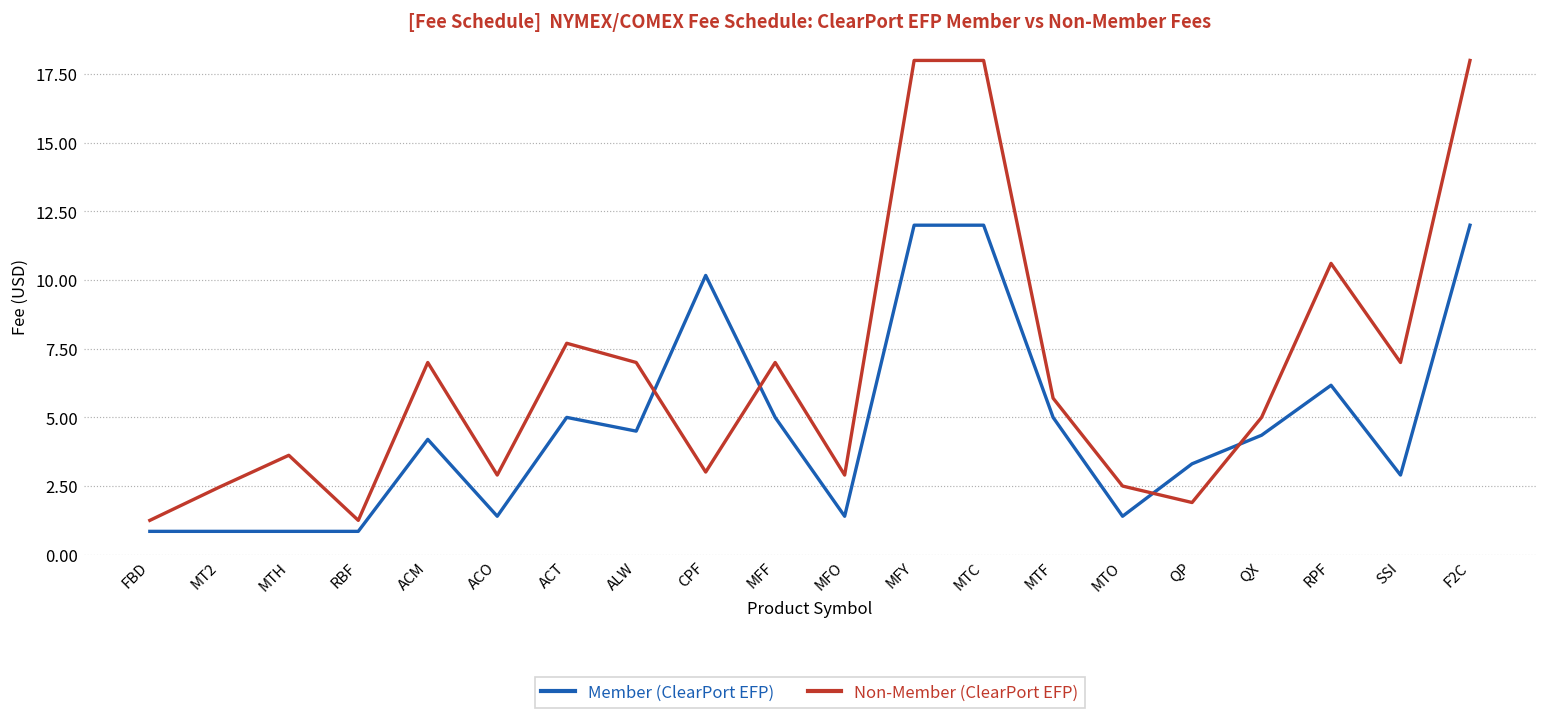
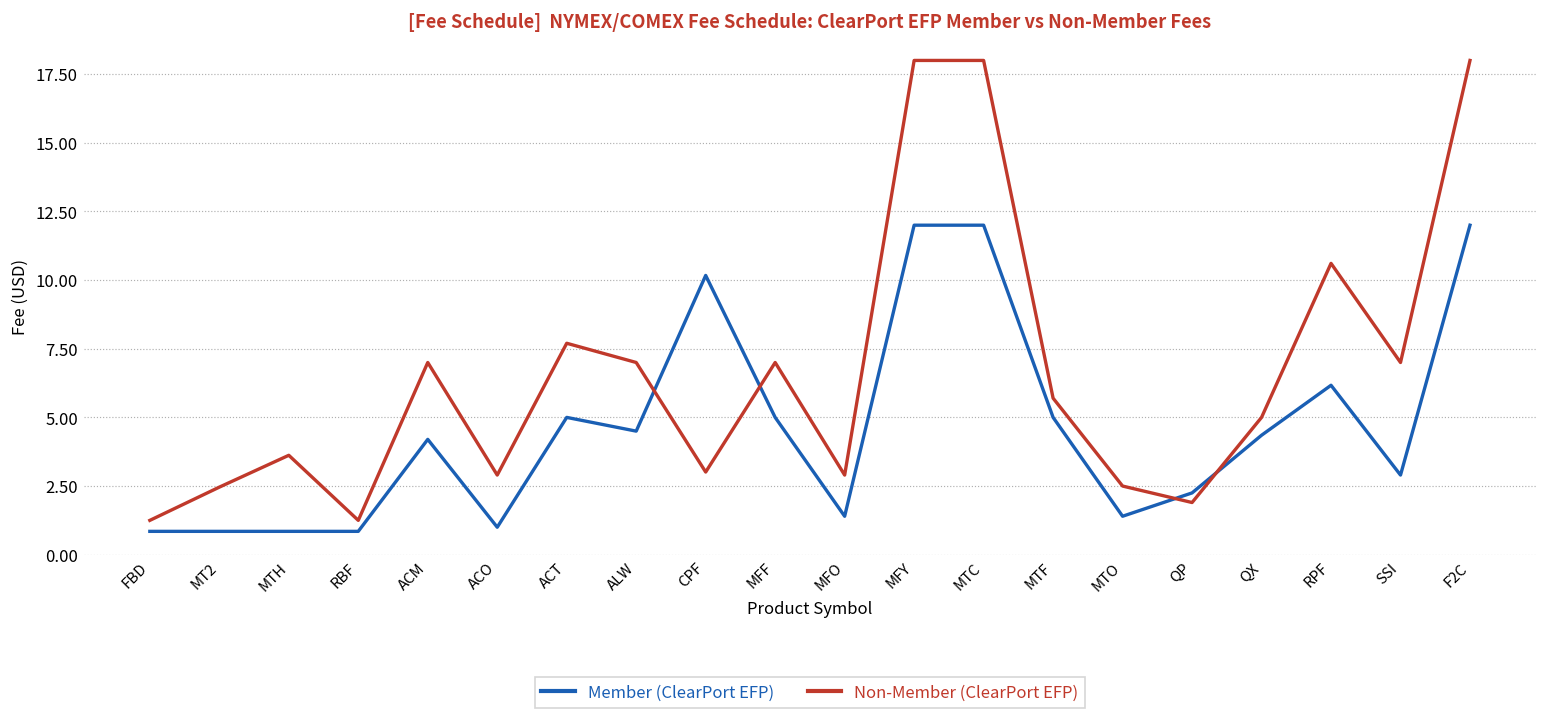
Member (ClearPort EFP), ACO: 1.4 -> 1.0
Member (ClearPort EFP), QP: 3.3 -> 2.3
